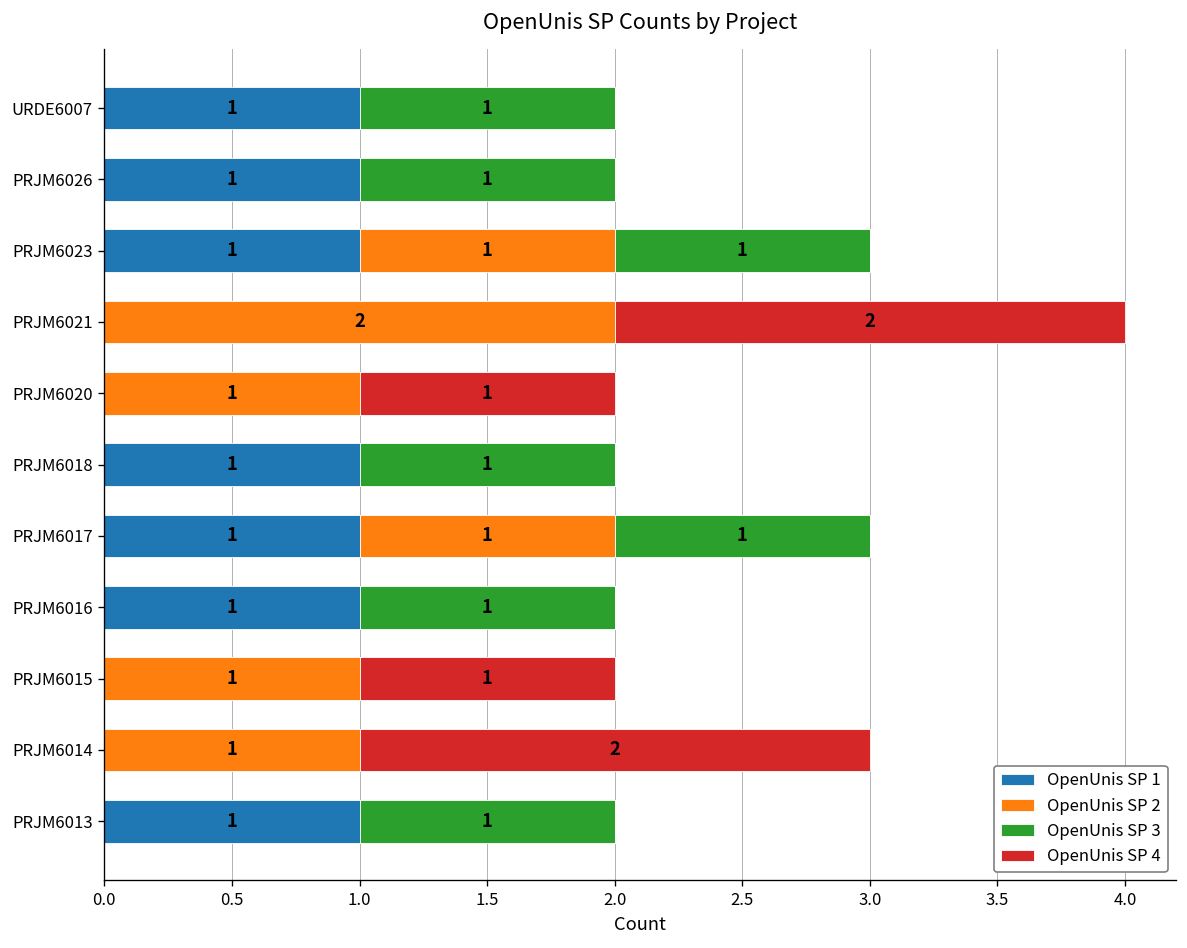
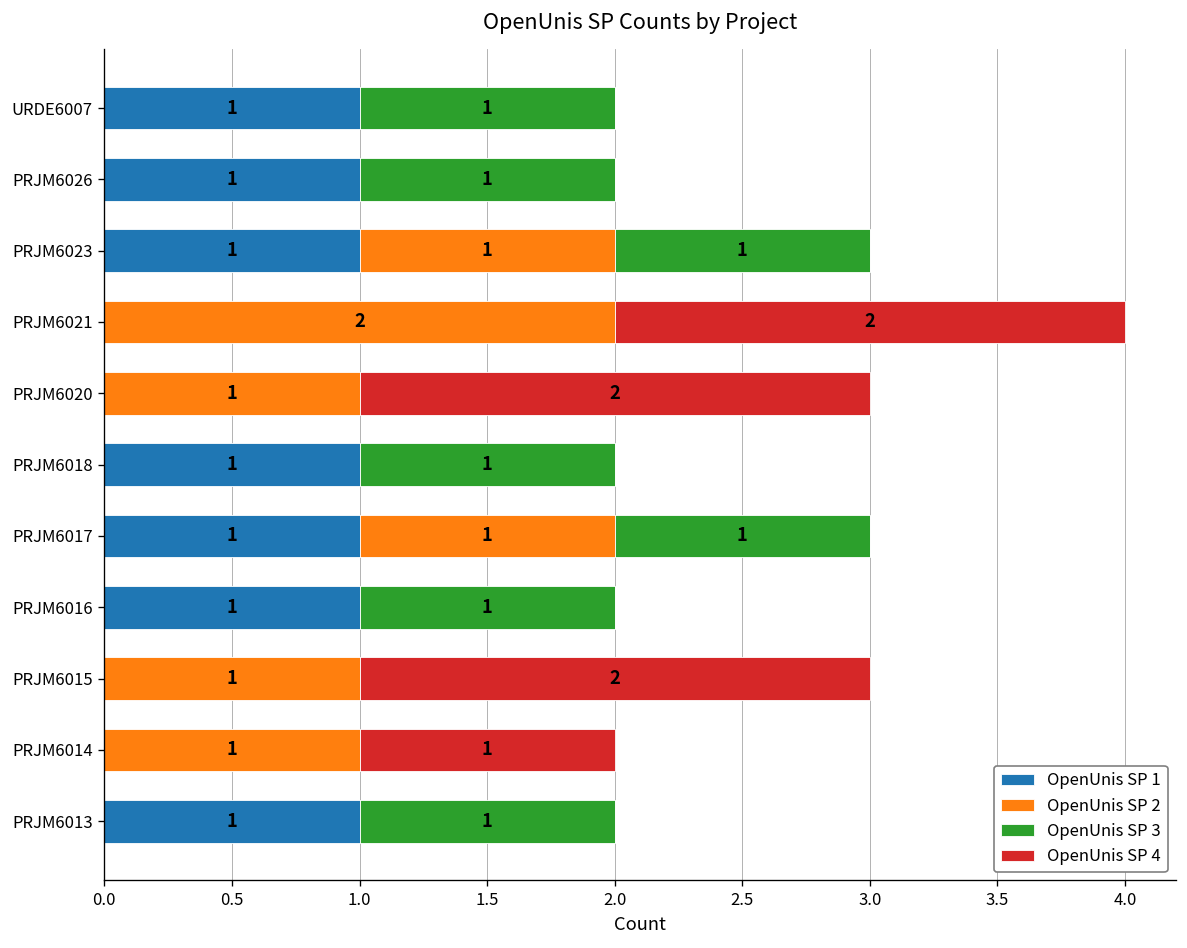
OpenUnis SP 4, PRJM6020: 1 -> 2
OpenUnis SP 4, PRJM6015: 1 -> 2
OpenUnis SP 4, PRJM6014: 2 -> 1
